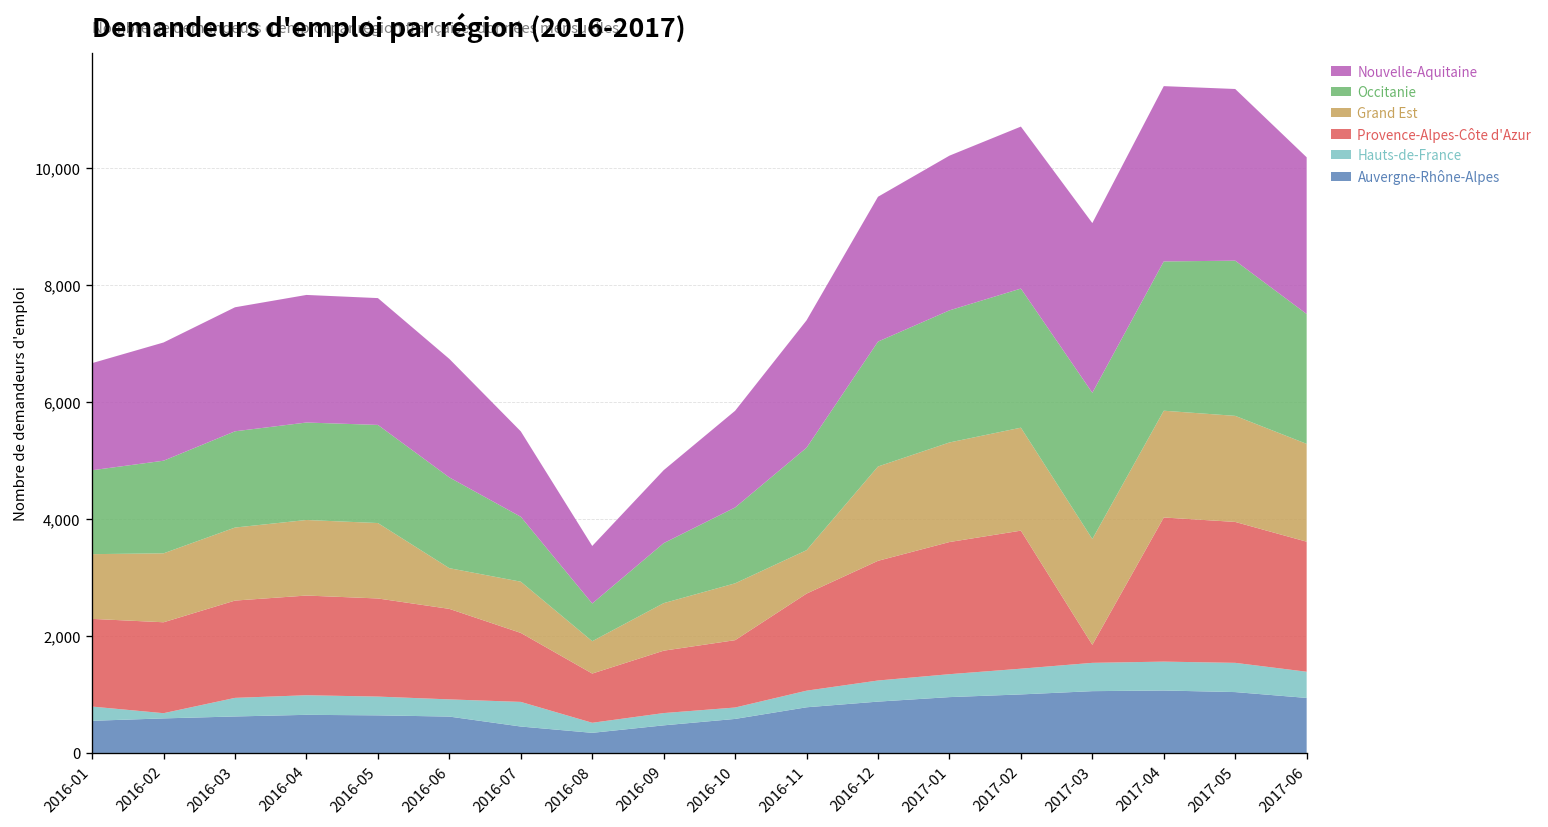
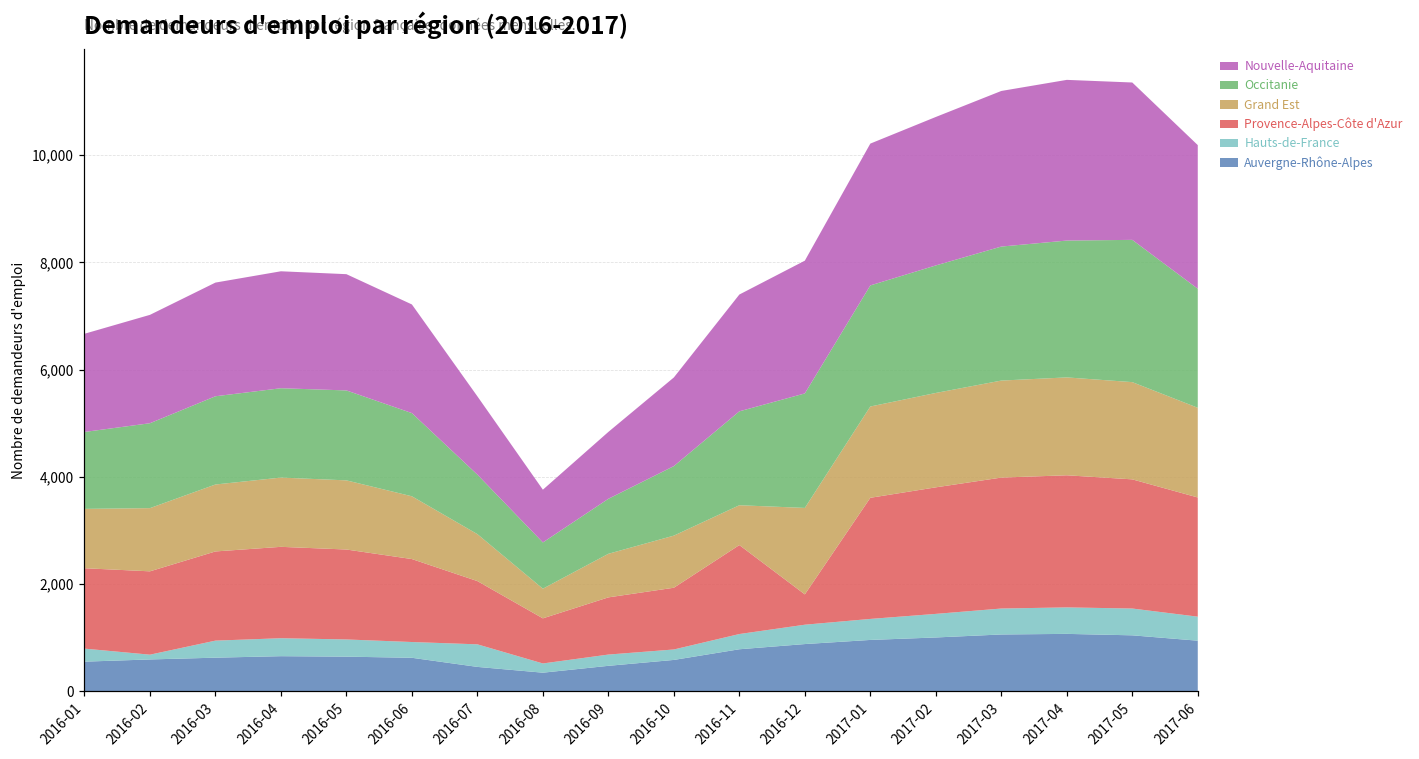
Grand Est, 2016-06: 700 -> 1,200
Occitanie, 2016-08: 600 -> 900
Provence-Alpes-Côte d'Azur, 2016-12: 2,000 -> 600
Provence-Alpes-Côte d'Azur, 2017-03: 300 -> 2,400
